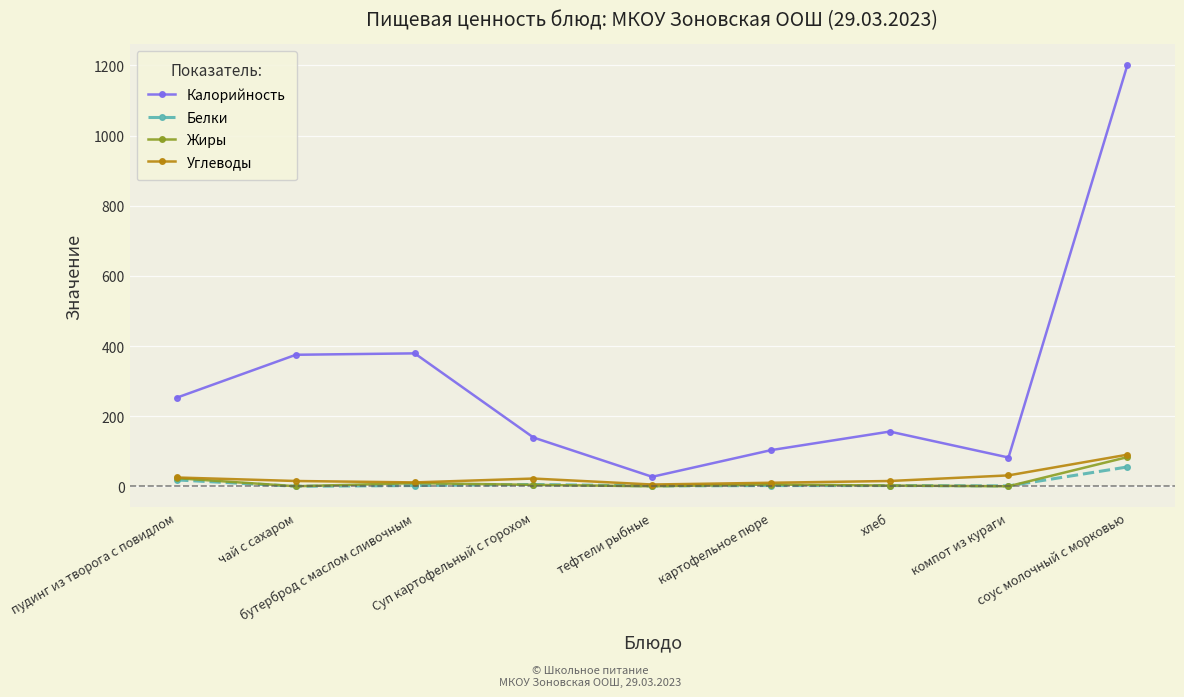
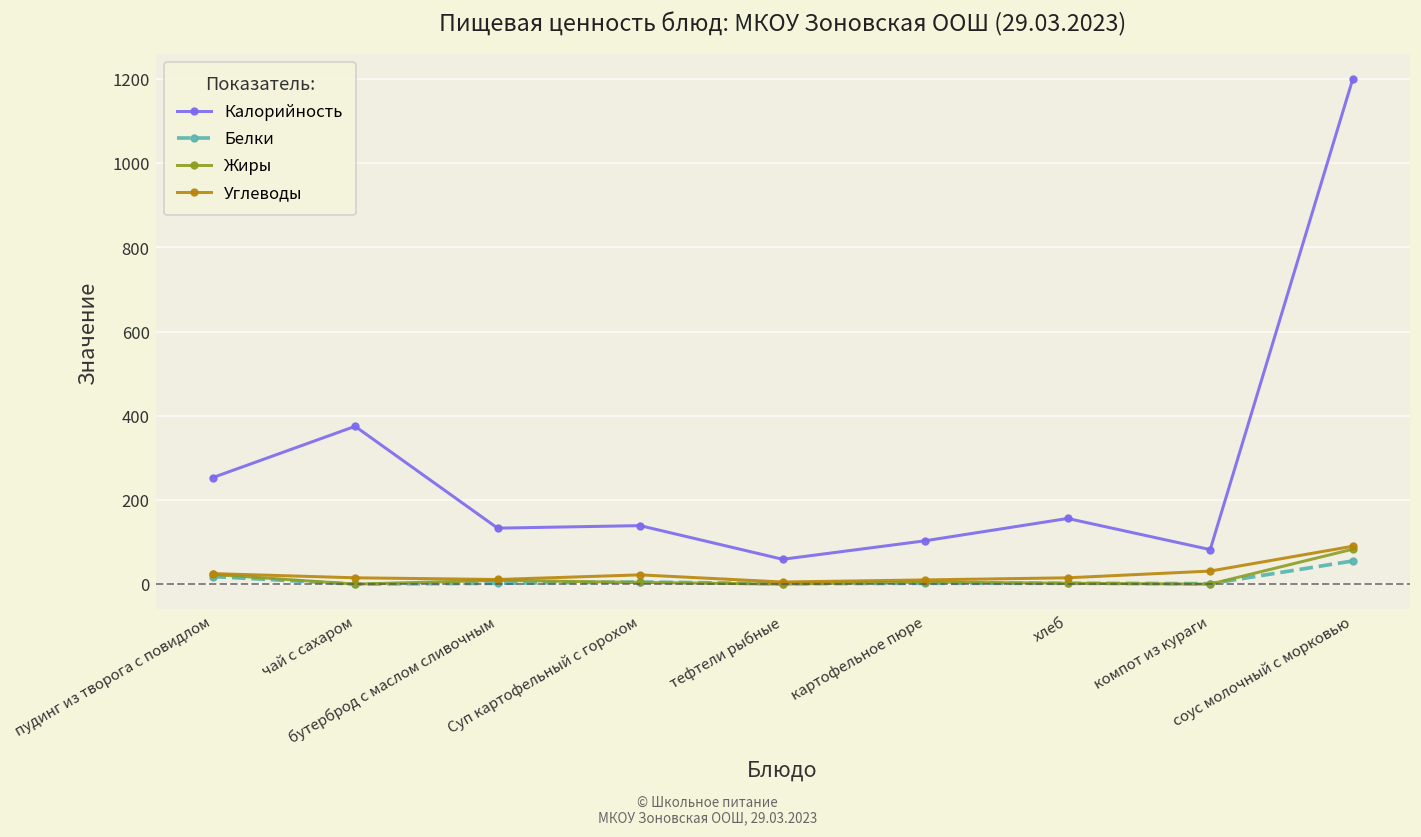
Калорийность, бутерброд с маслом сливочным: 380 -> 130
Калорийность, тефтели рыбные: 30 -> 60
